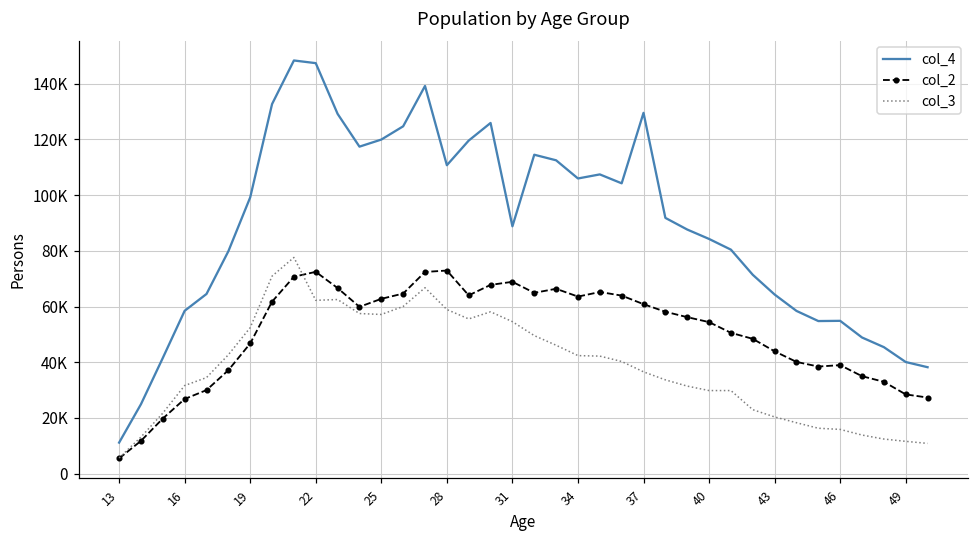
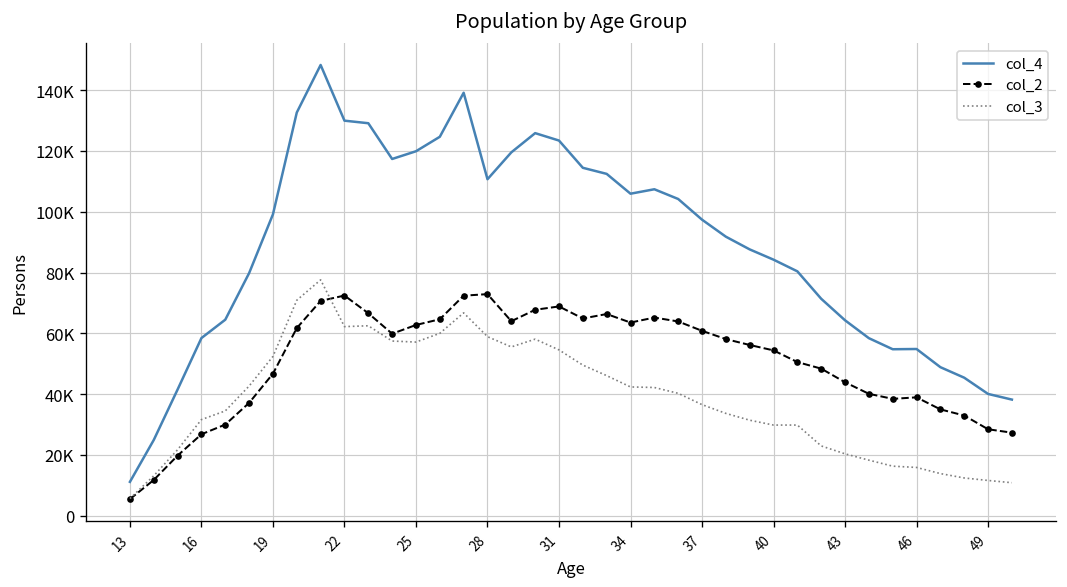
col_4, 22: 147000 -> 130000
col_4, 31: 89000 -> 123000
col_4, 37: 129000 -> 97000
